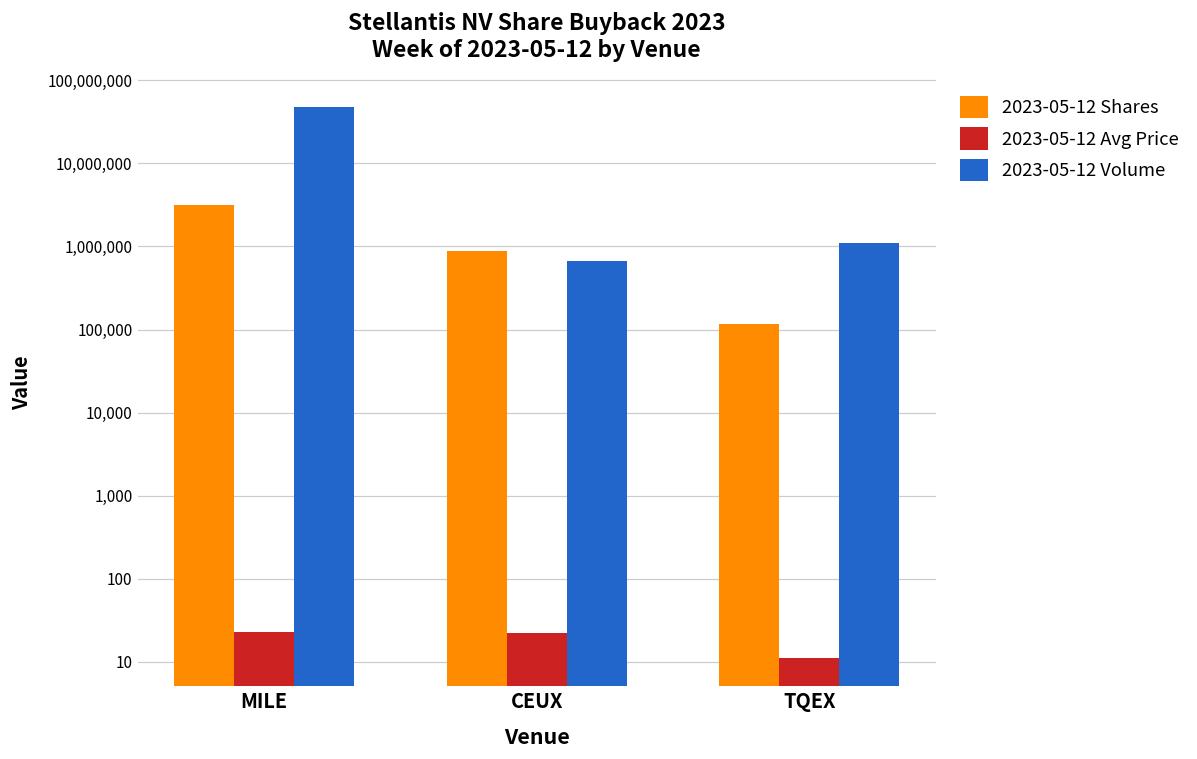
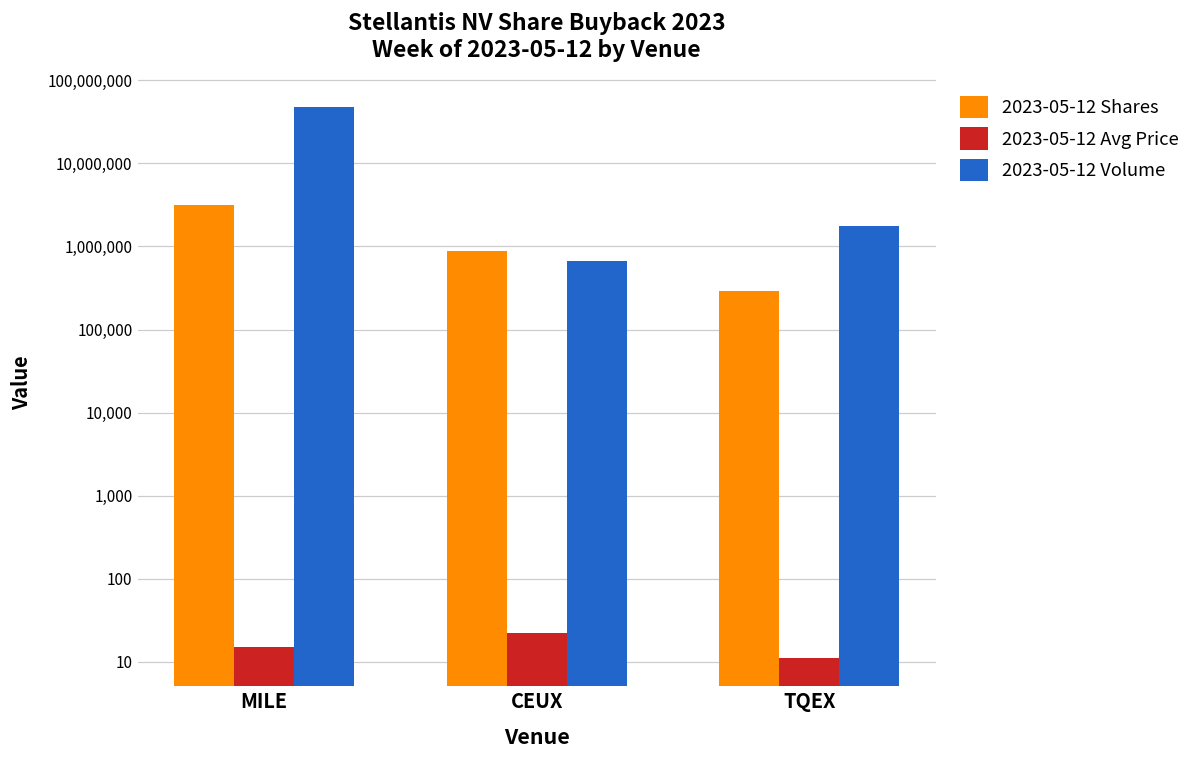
2023-05-12 Avg Price, MILE: 23 -> 15
2023-05-12 Shares, TQEX: 120,000 -> 290,000
2023-05-12 Volume, TQEX: 1,100,000 -> 1,800,000
